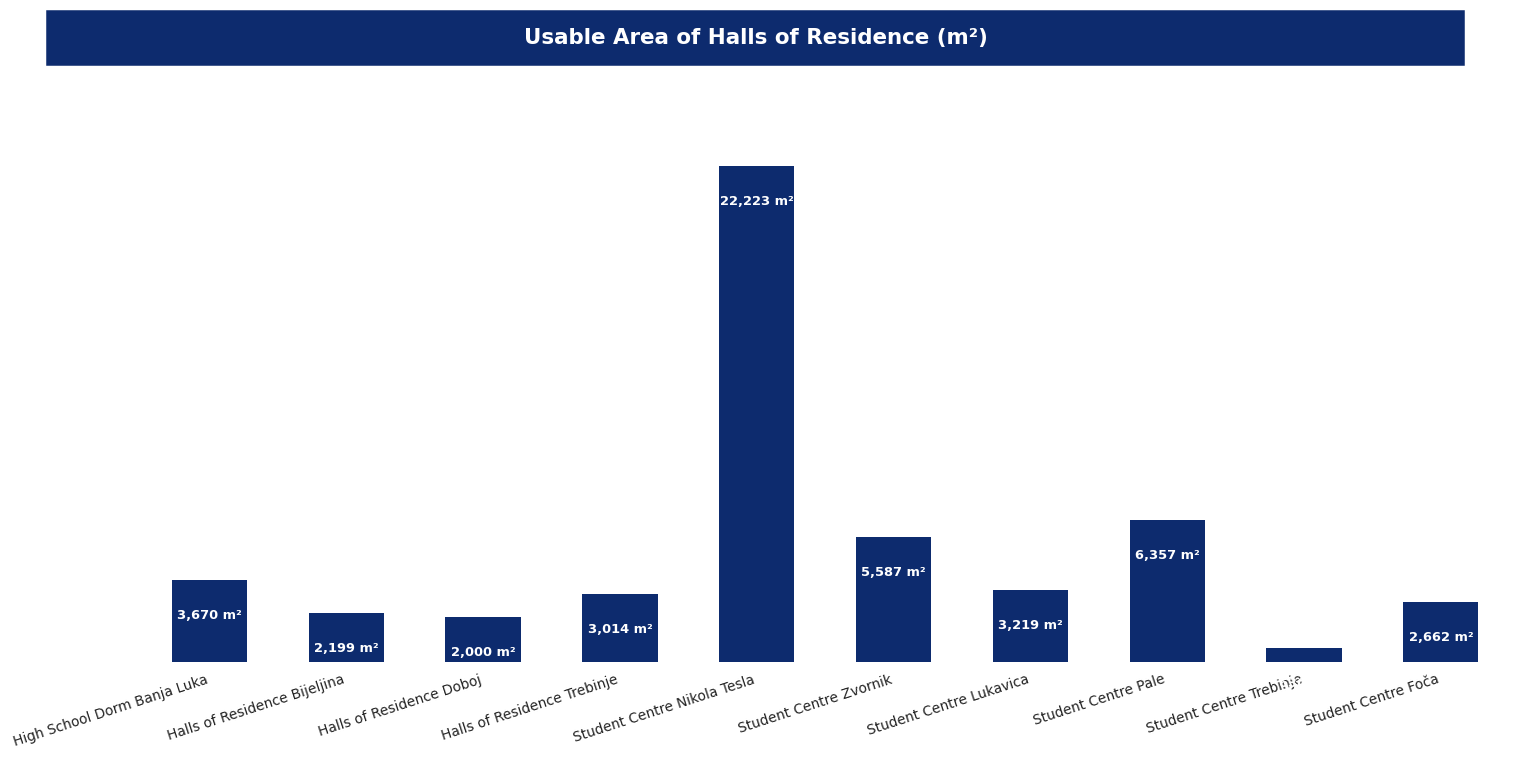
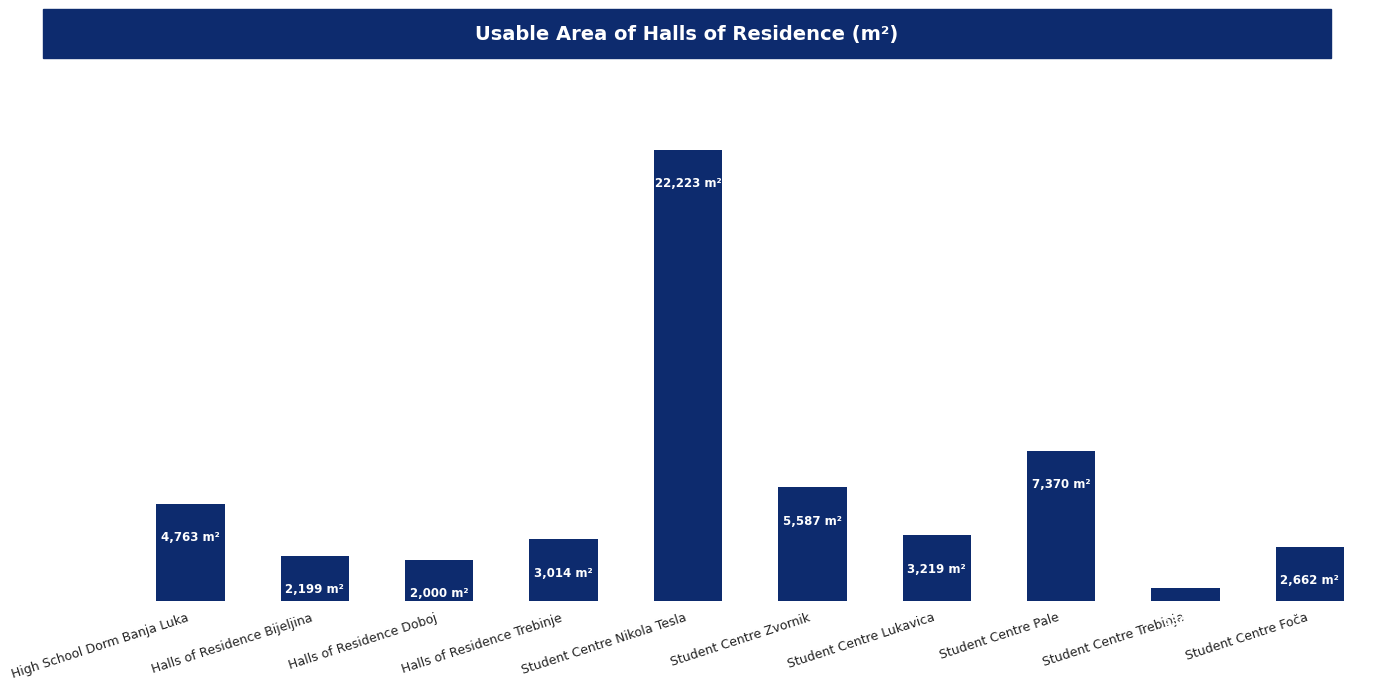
High School Dorm Banja Luka: 3,670 -> 4,763
Student Centre Pale: 6,357 -> 7,370
